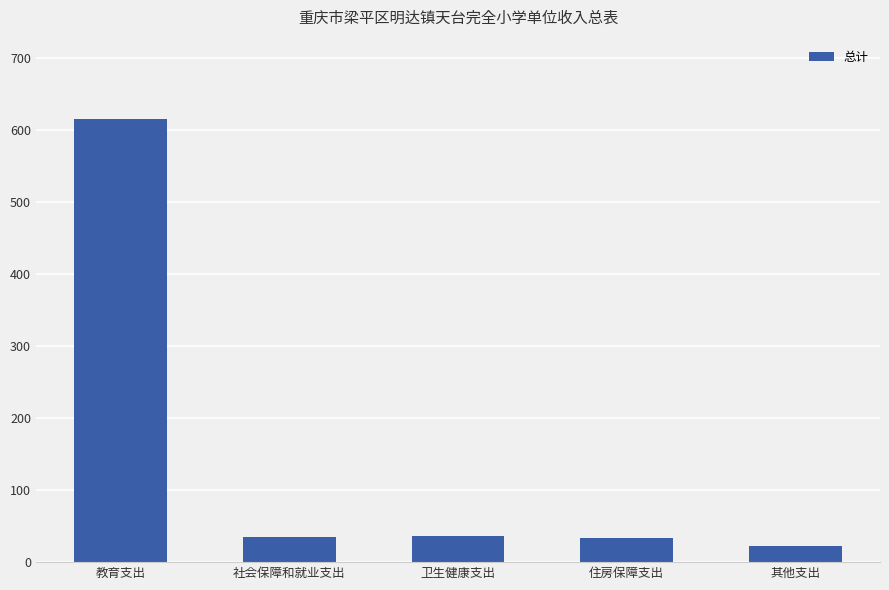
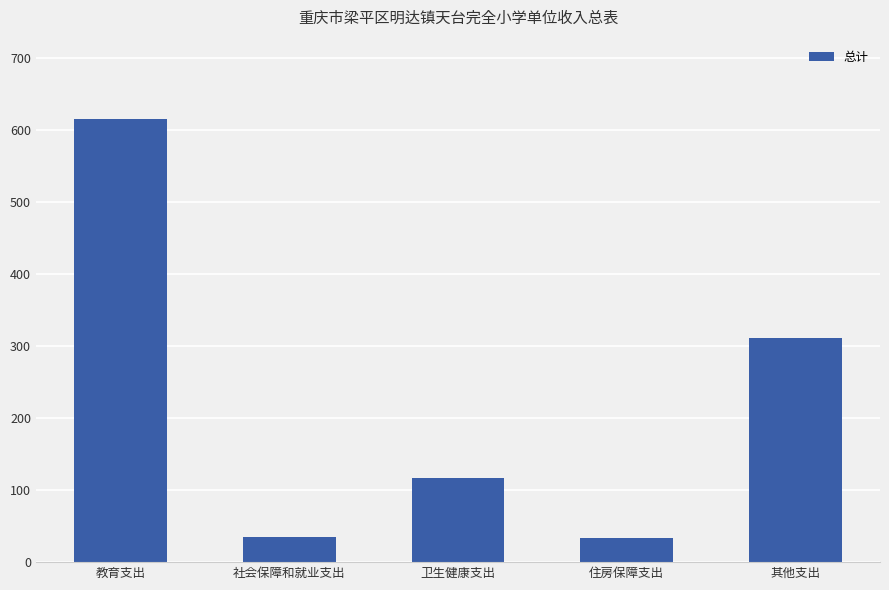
卫生健康支出: 40 -> 120
其他支出: 20 -> 310
